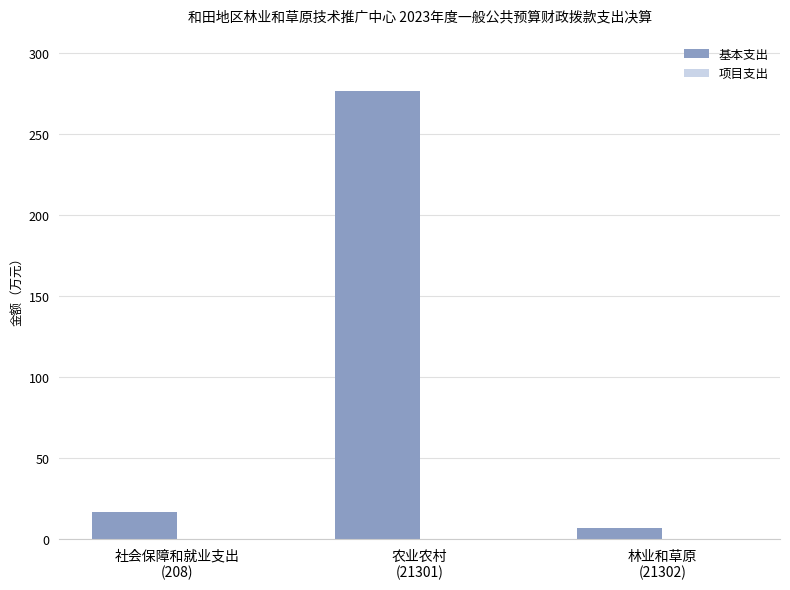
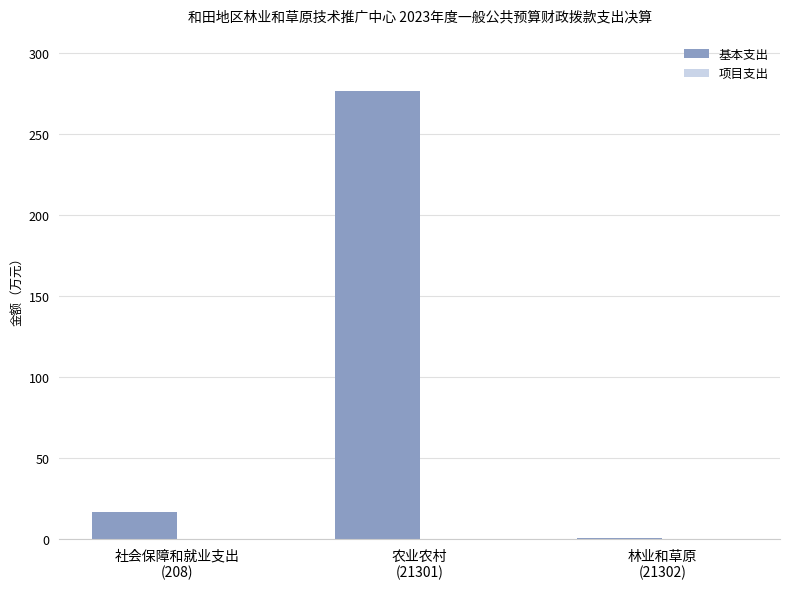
基本支出, 林业和草原 (21302): 7 -> 1
